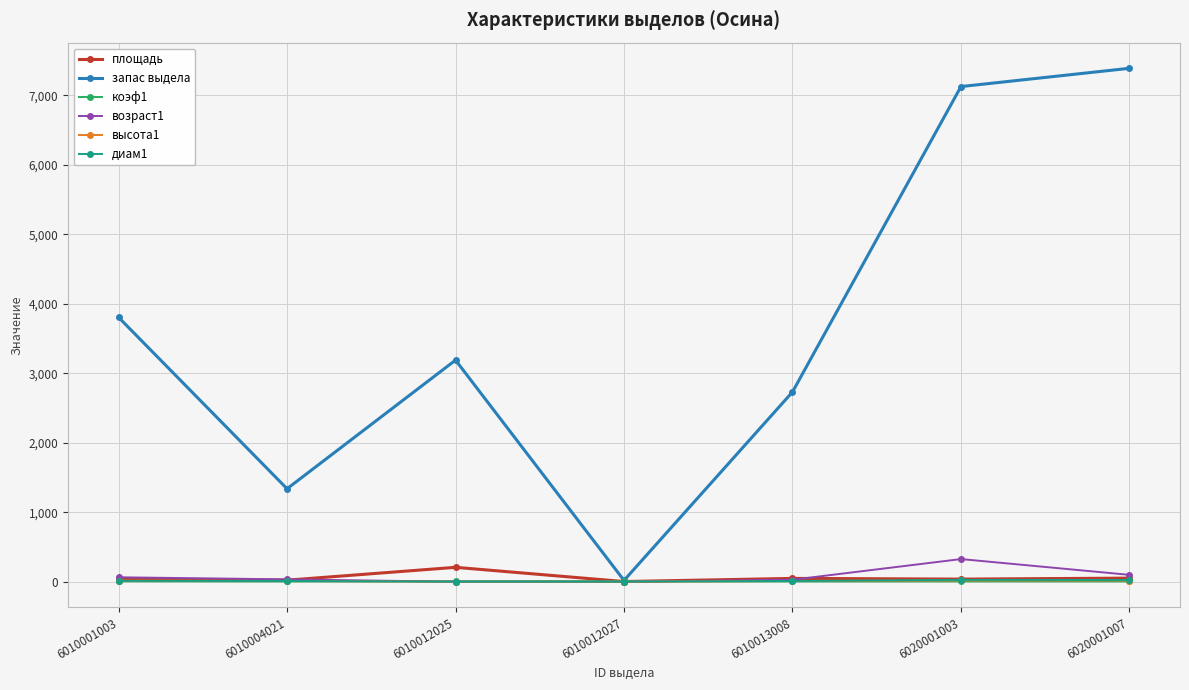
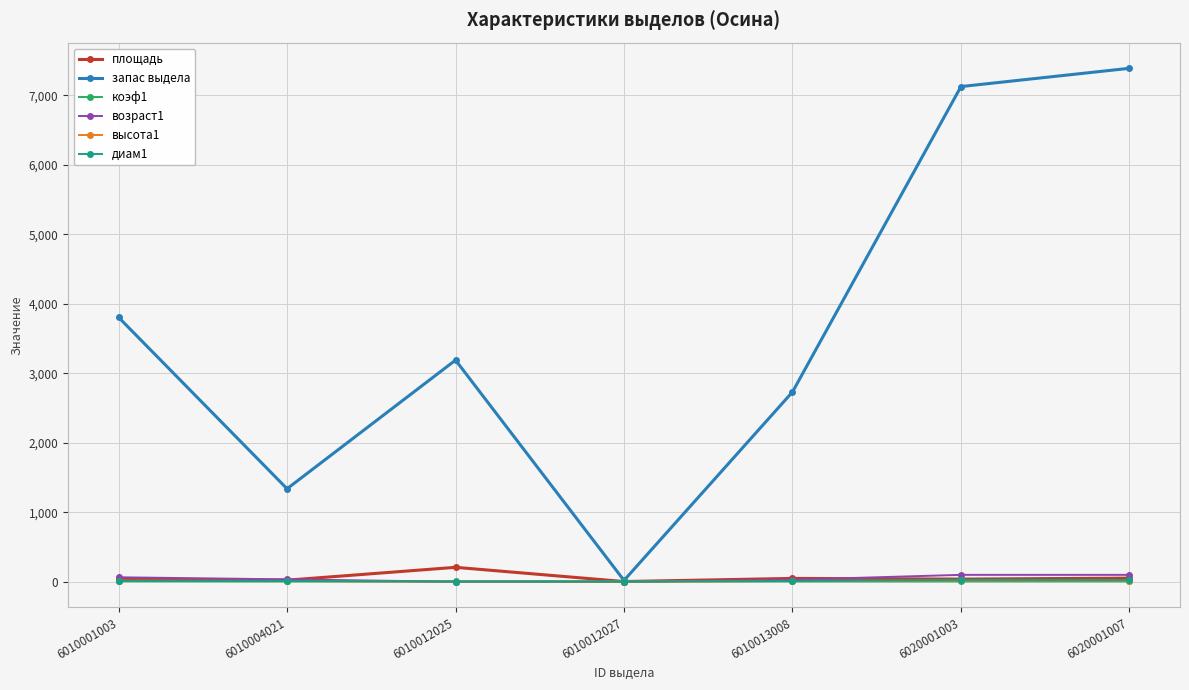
возраст1, 6020001003: 300 -> 100
